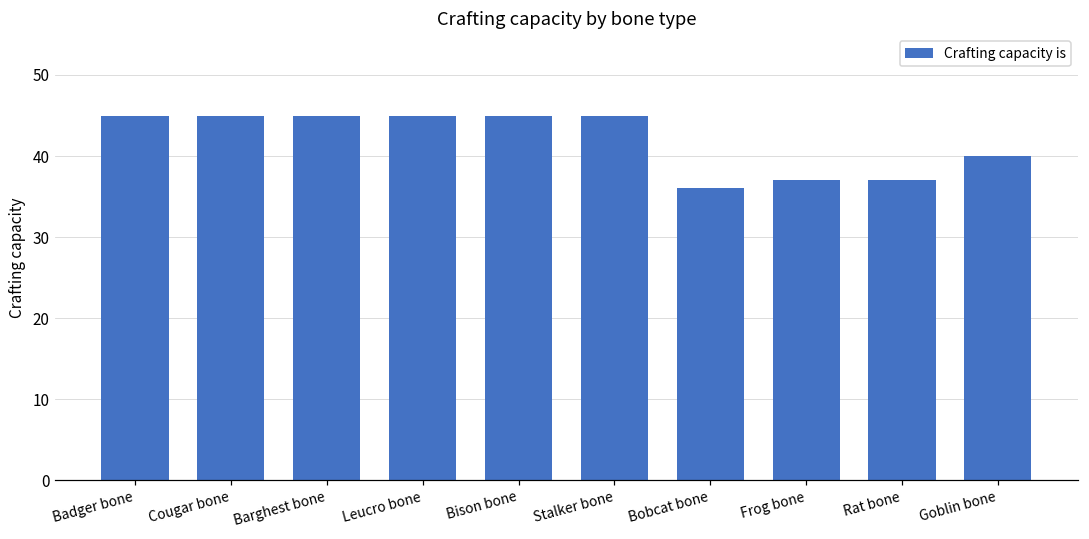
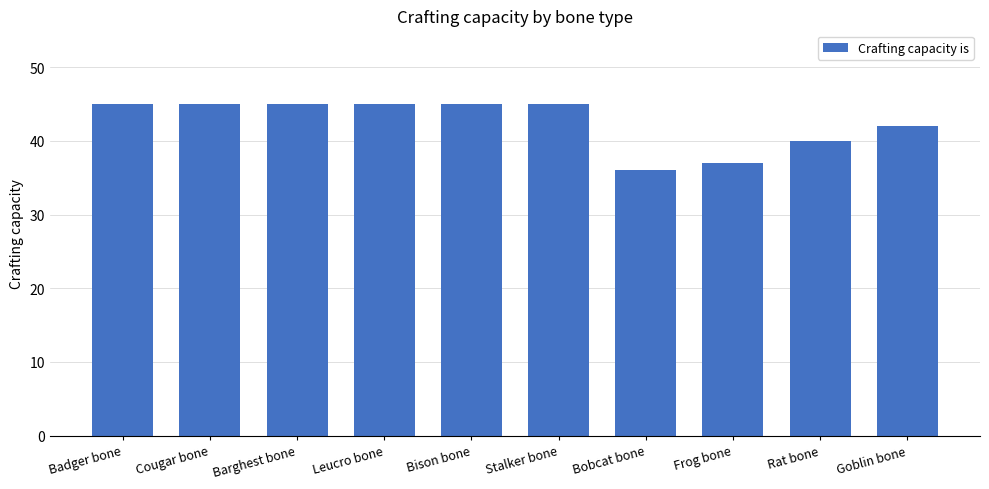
Rat bone: 37 -> 40
Goblin bone: 40 -> 42
